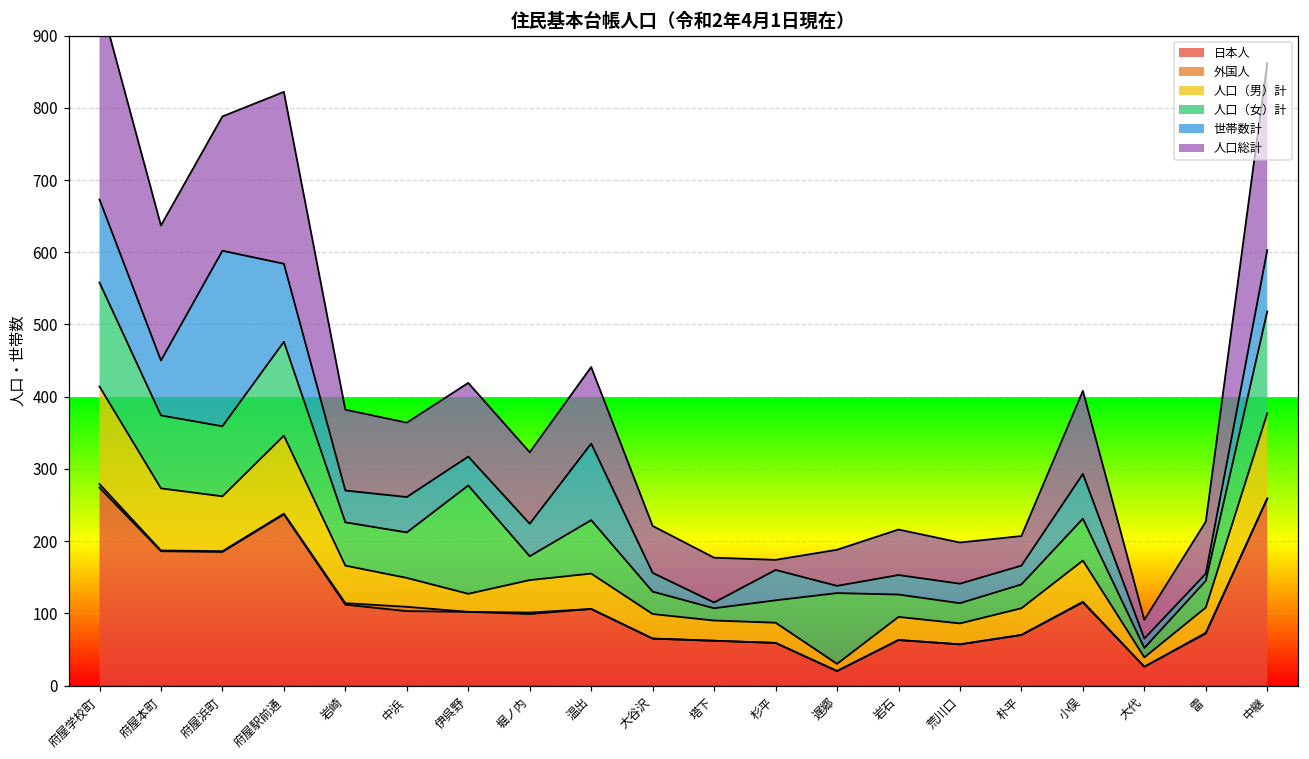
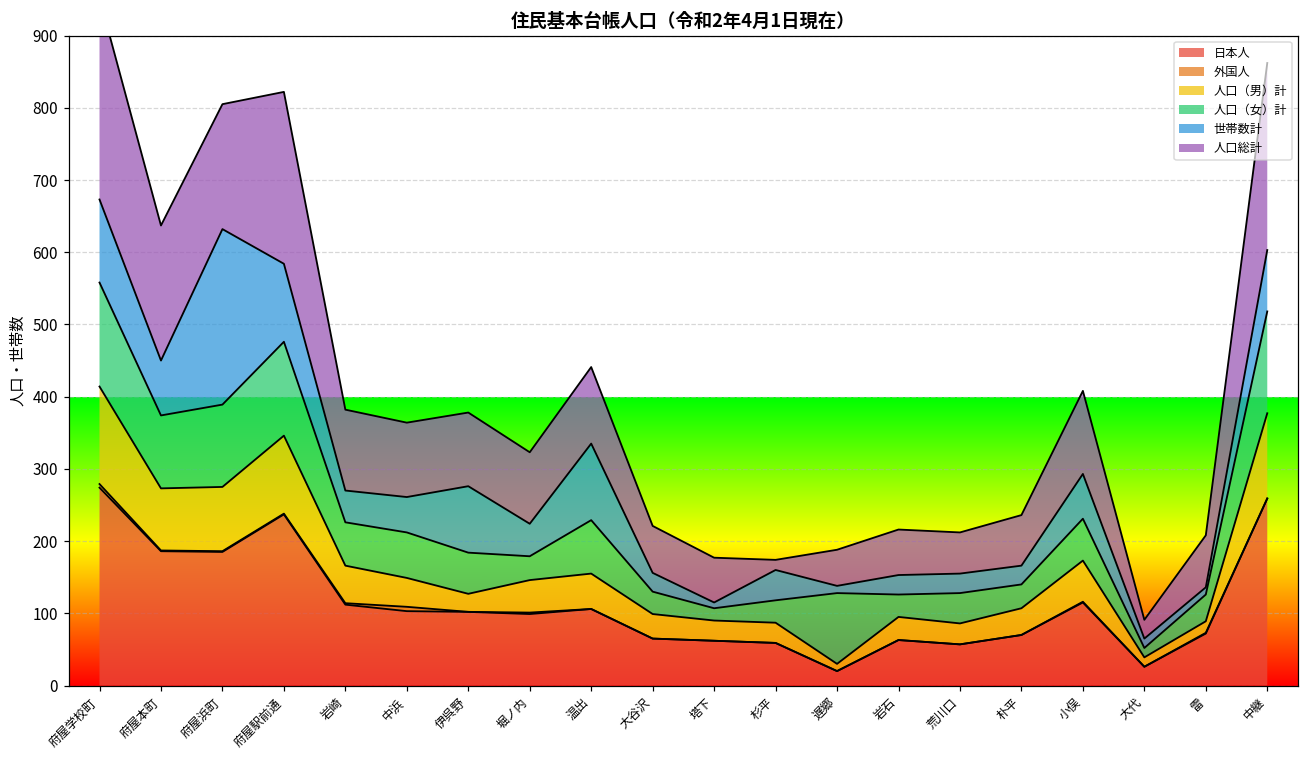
人口（男）計, 府屋浜町: 80 -> 90
人口（女）計, 府屋浜町: 100 -> 110
人口総計, 府屋浜町: 190 -> 170
人口（女）計, 伊呉野: 150 -> 60
世帯数計, 伊呉野: 40 -> 90
人口（女）計, 荒川口: 30 -> 40
人口総計, 朴平: 40 -> 70
人口（男）計, 雷: 40 -> 20
